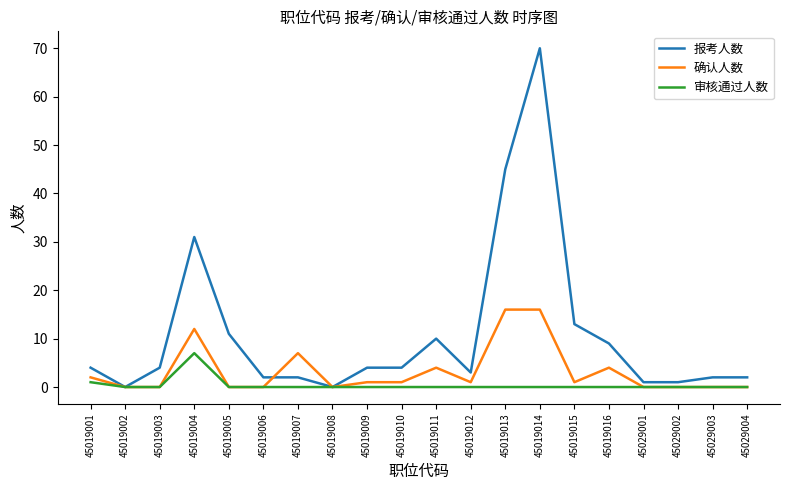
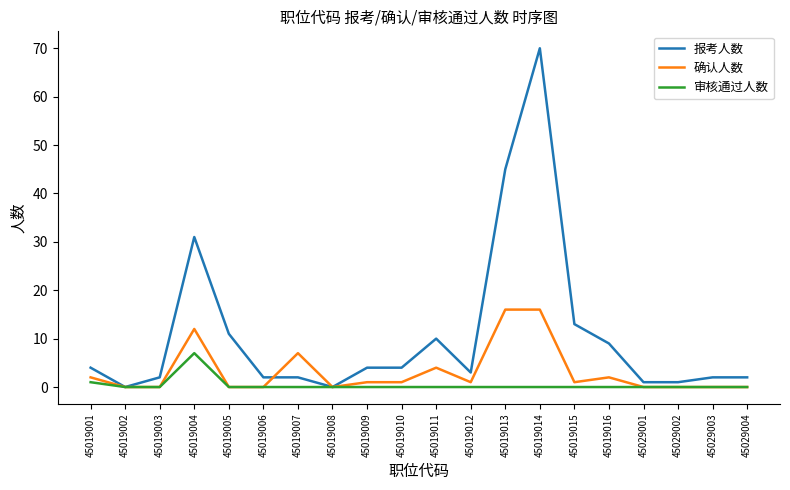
报考人数, 45019003: 4 -> 2
确认人数, 45019016: 4 -> 2
